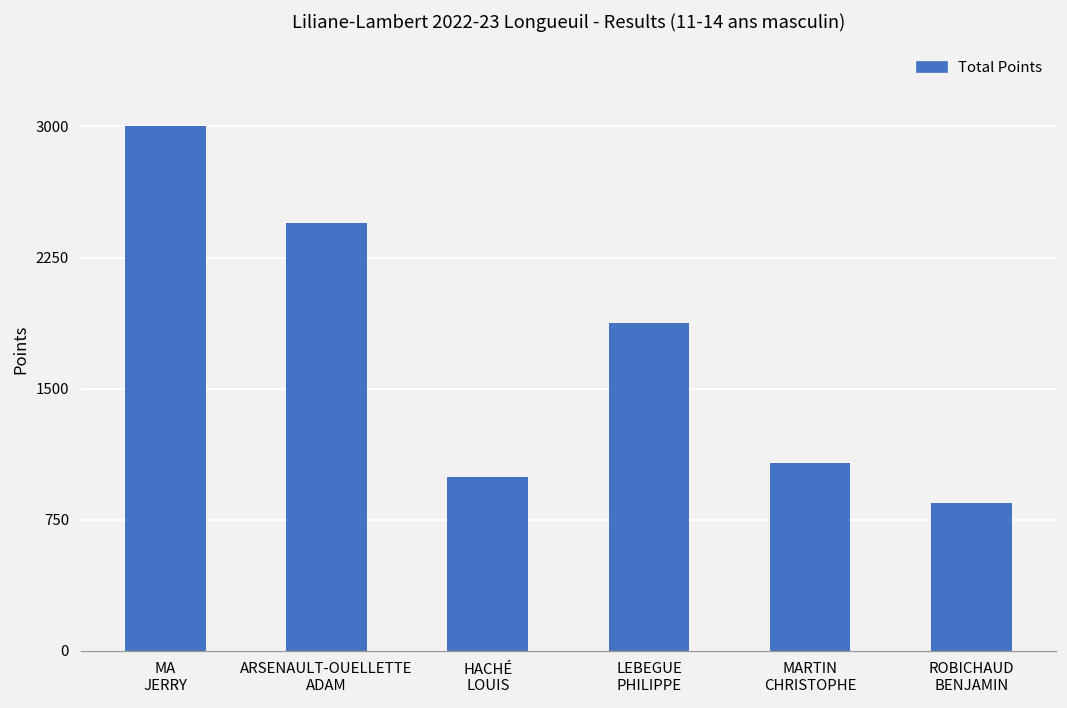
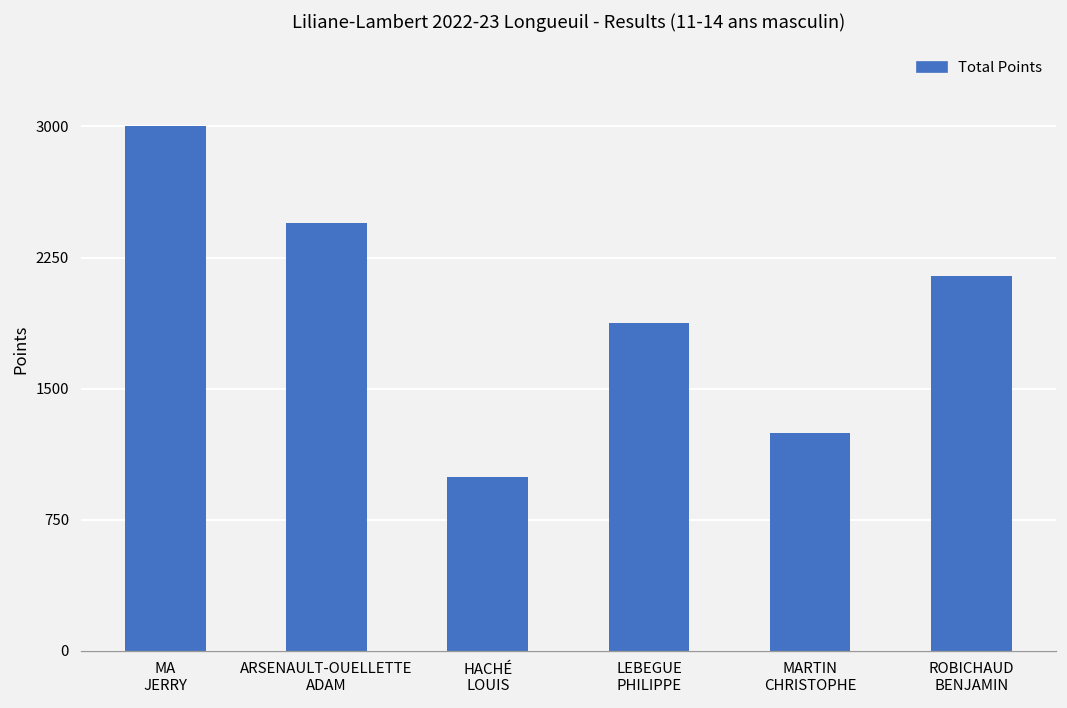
MARTIN CHRISTOPHE: 1070 -> 1250
ROBICHAUD BENJAMIN: 840 -> 2140
